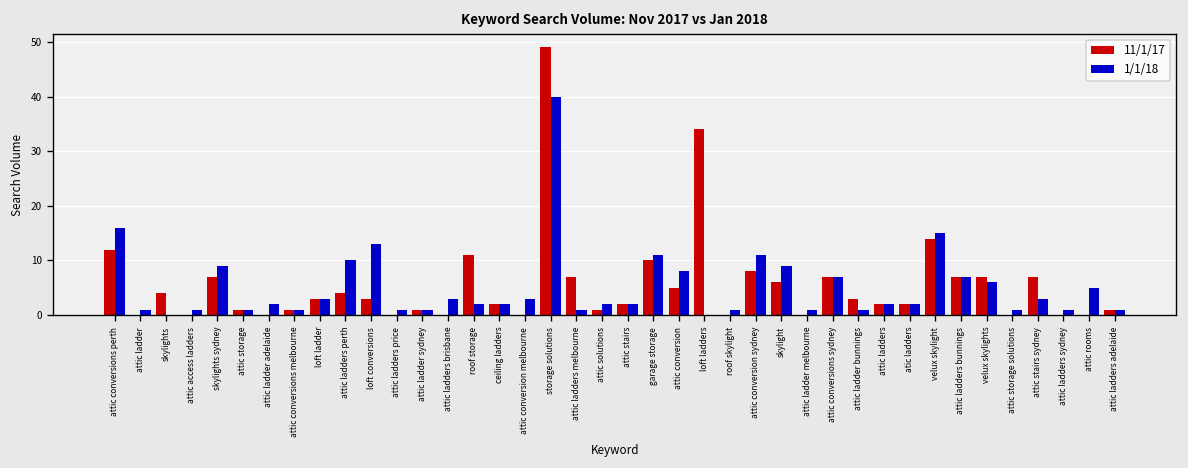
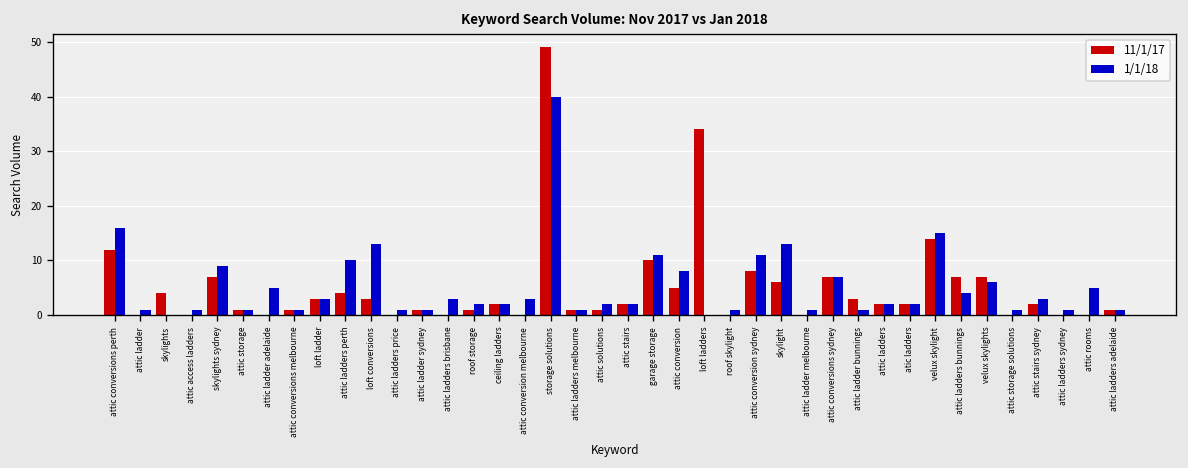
1/1/18, attic ladder adelaide: 2 -> 5
11/1/17, roof storage: 11 -> 1
11/1/17, attic ladders melbourne: 7 -> 1
1/1/18, skylight: 9 -> 13
1/1/18, attic ladders bunnings: 7 -> 4
11/1/17, attic stairs sydney: 7 -> 2
